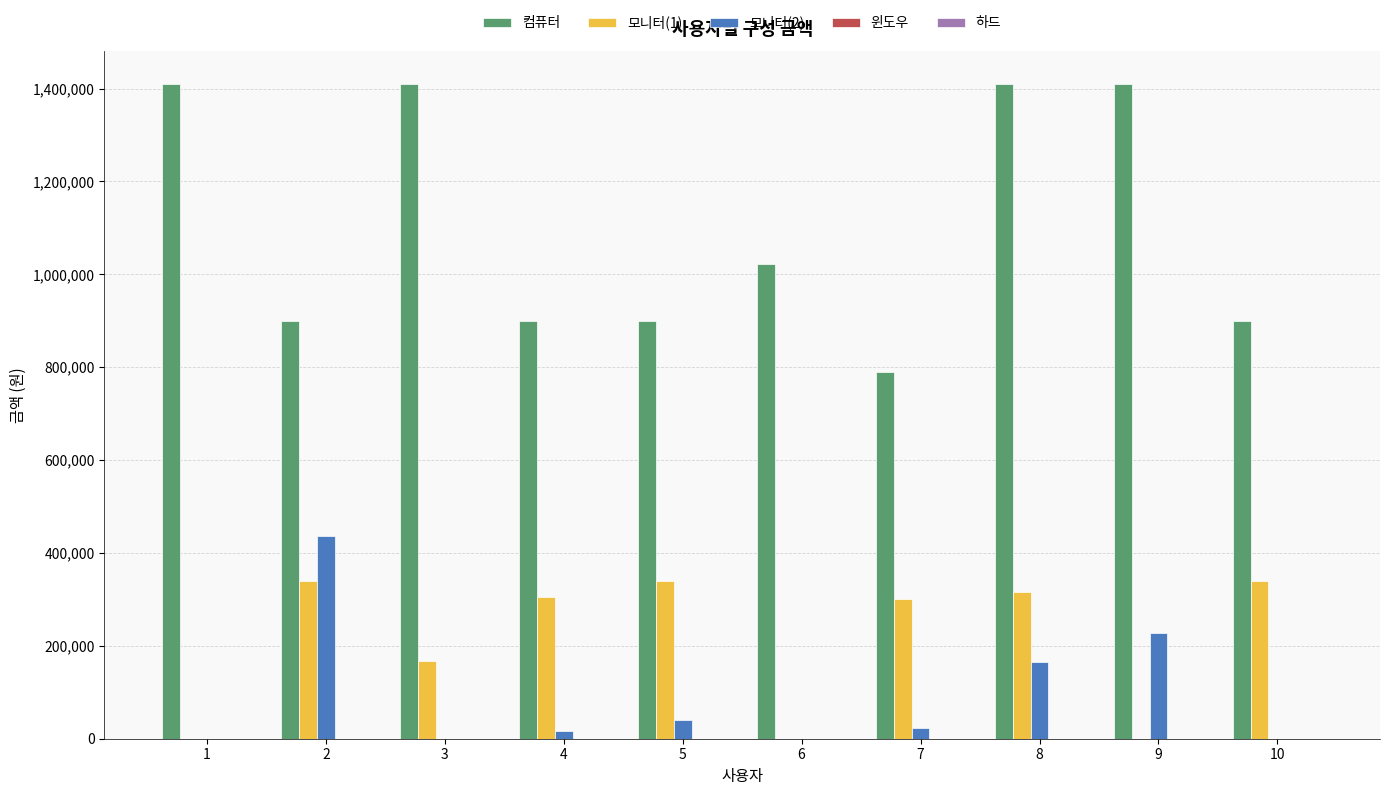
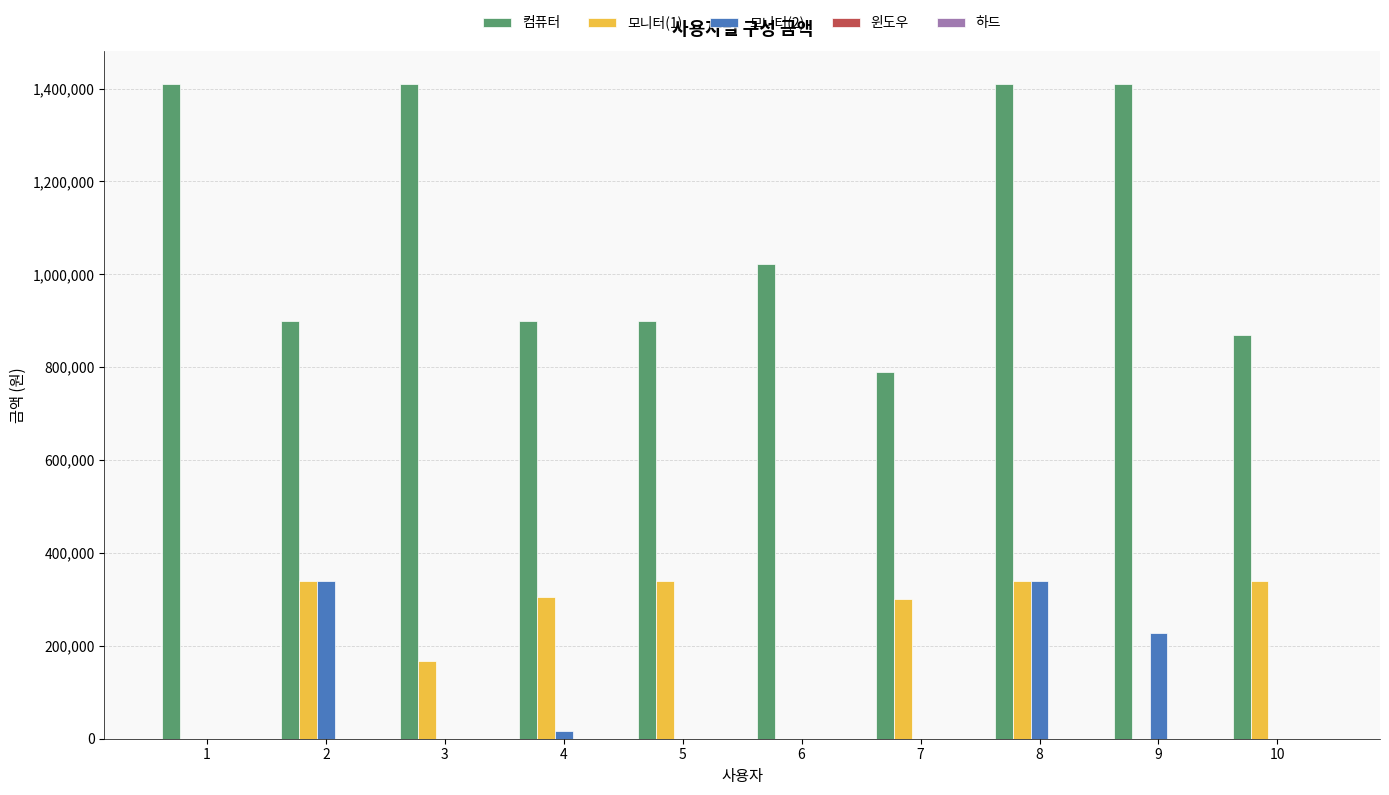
모니터(2), 2: 440,000 -> 340,000
모니터(2), 5: 40,000 -> 0
모니터(2), 7: 20,000 -> 0
모니터(1), 8: 320,000 -> 340,000
모니터(2), 8: 160,000 -> 340,000
컴퓨터, 10: 900,000 -> 870,000
